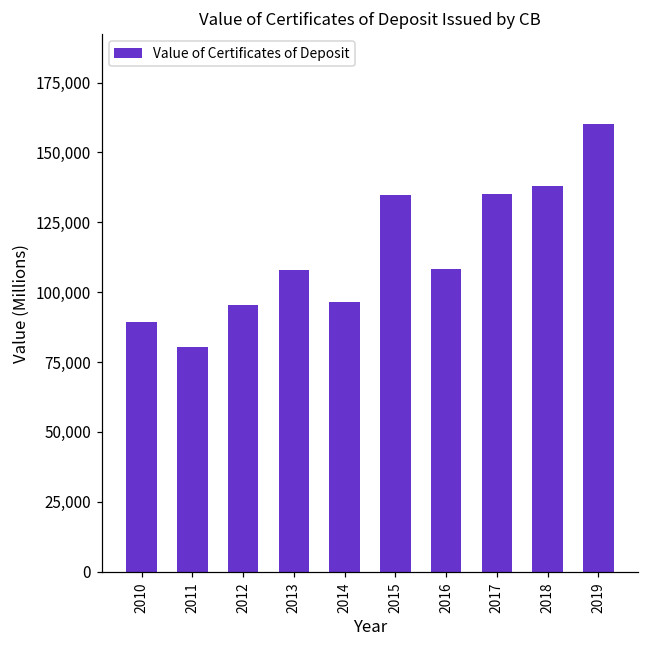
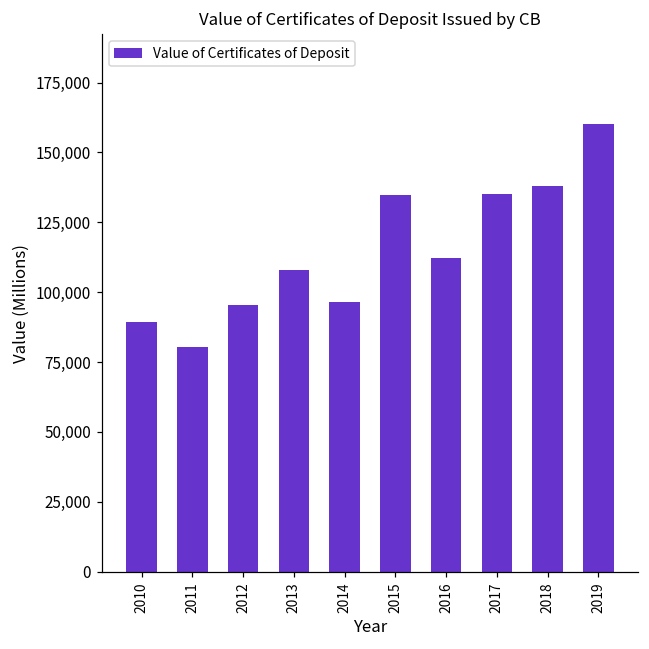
2016: 108,000 -> 112,000
